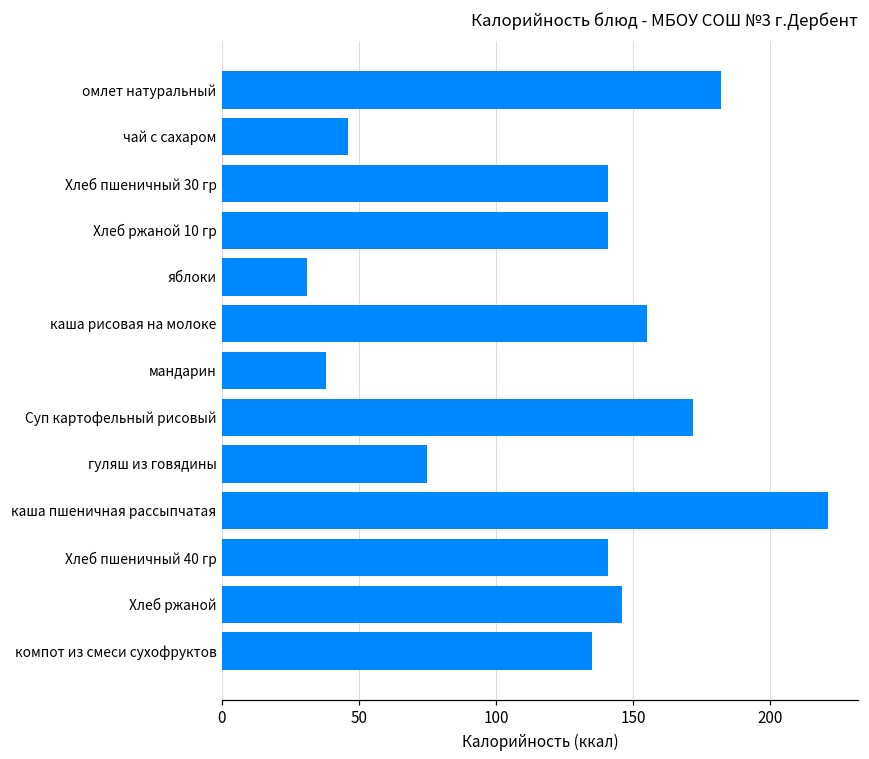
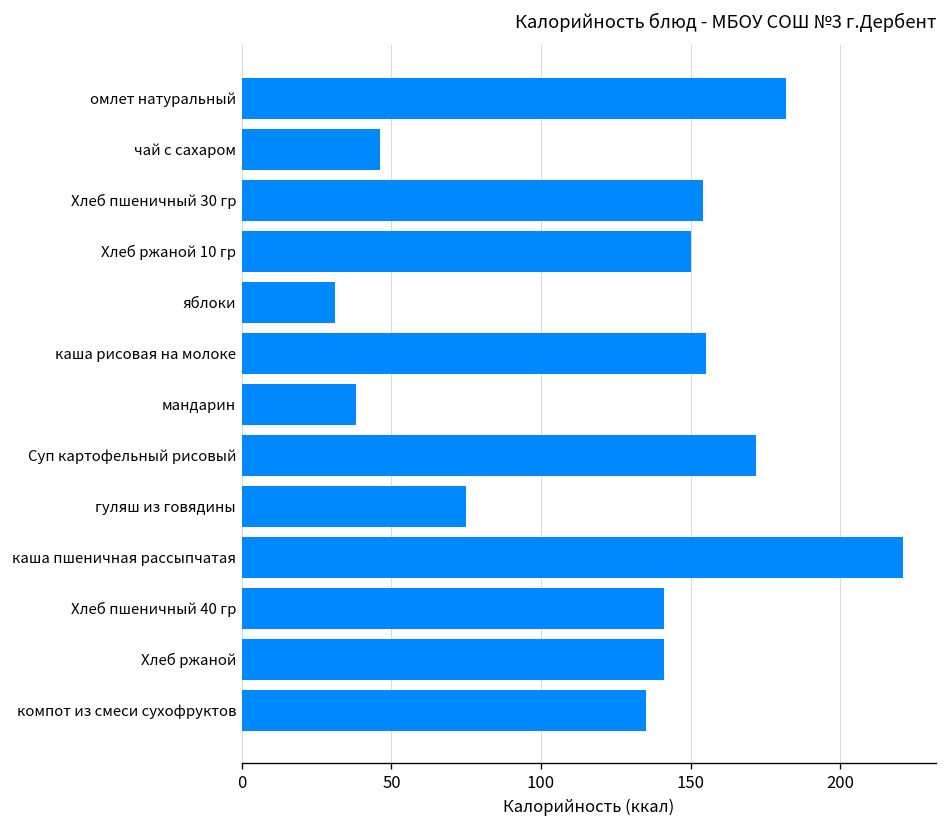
Хлеб пшеничный 30 гр: 141 -> 154
Хлеб ржаной 10 гр: 141 -> 150
Хлеб ржаной: 146 -> 141
